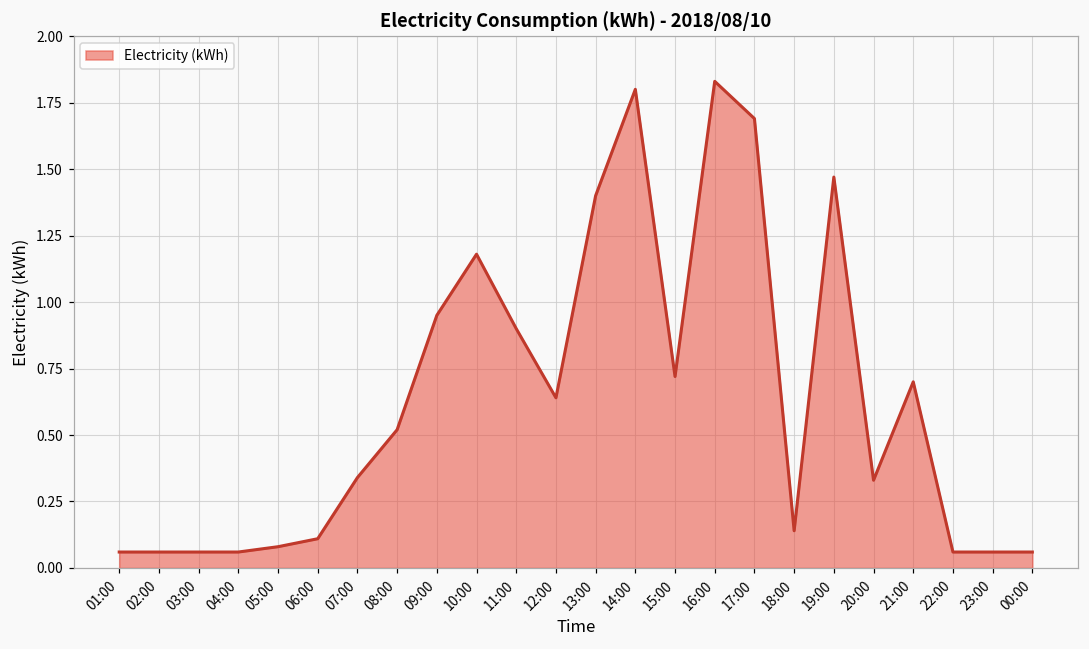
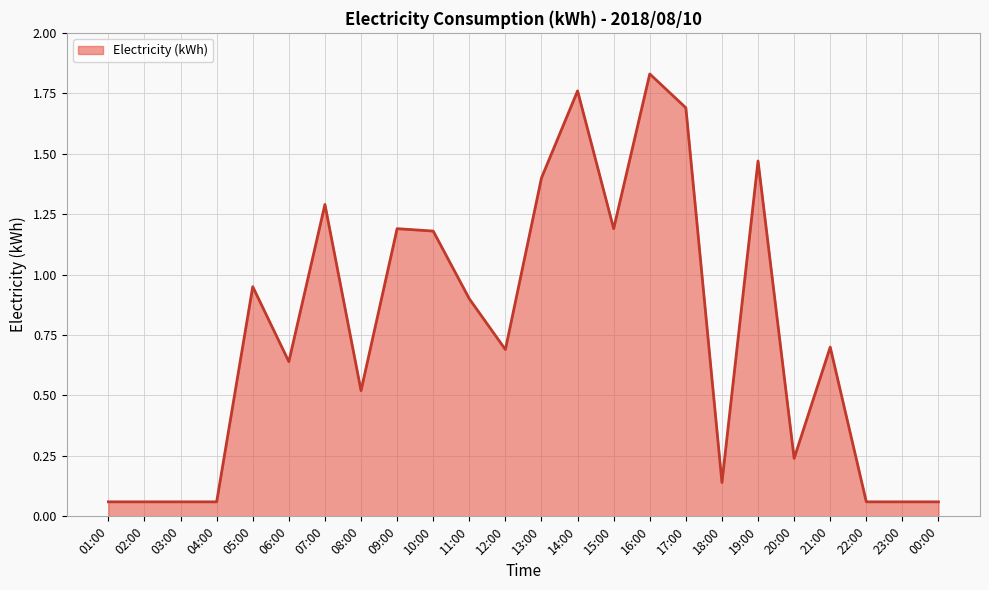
05:00: 0.08 -> 0.95
06:00: 0.11 -> 0.64
07:00: 0.34 -> 1.29
09:00: 0.95 -> 1.19
12:00: 0.64 -> 0.69
14:00: 1.80 -> 1.76
15:00: 0.72 -> 1.19
20:00: 0.33 -> 0.24
